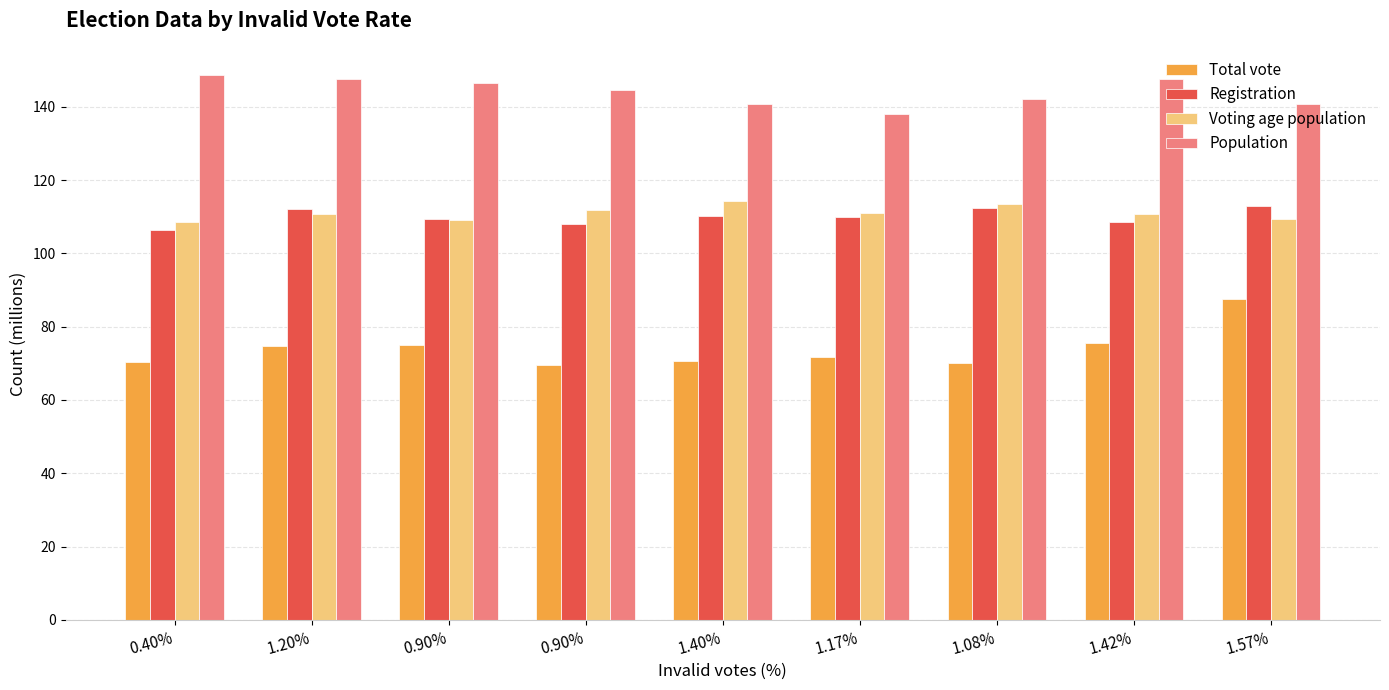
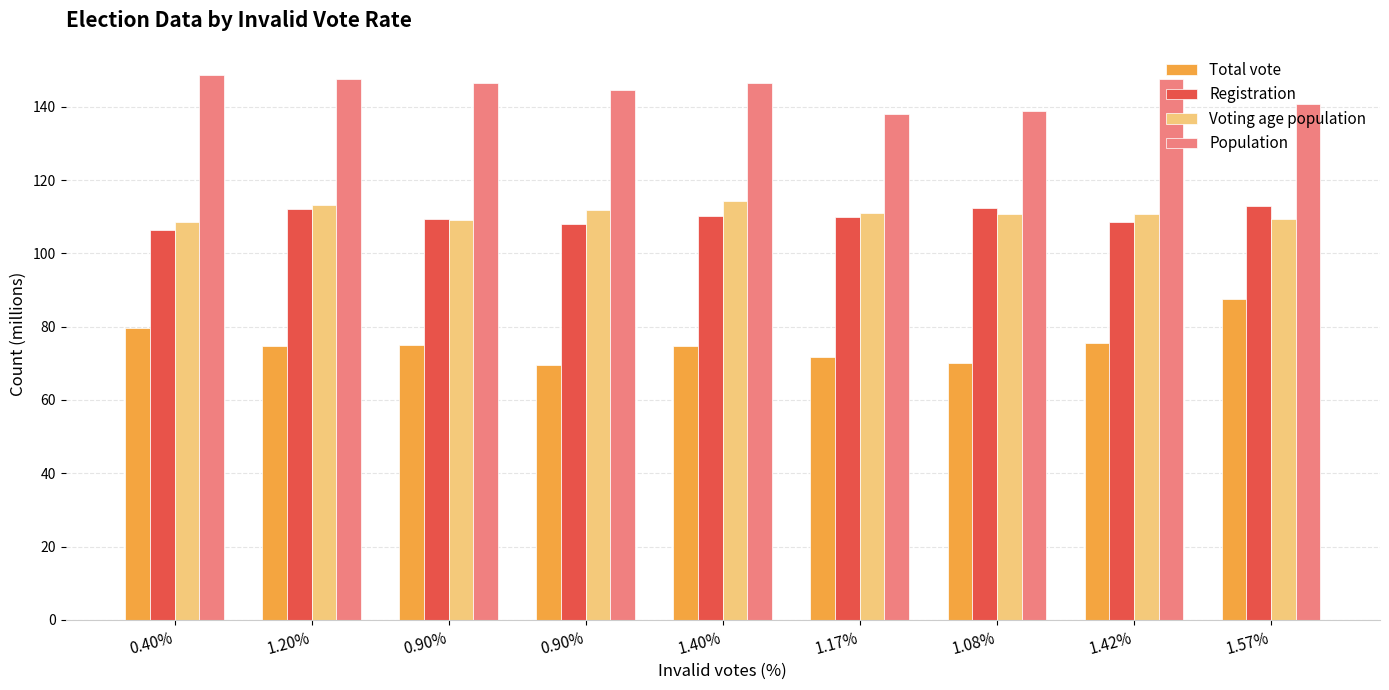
Total vote, 0.40%: 70 -> 79
Voting age population, 1.20%: 111 -> 113
Total vote, 1.40%: 71 -> 75
Population, 1.40%: 141 -> 147
Voting age population, 1.08%: 114 -> 111
Population, 1.08%: 142 -> 139
